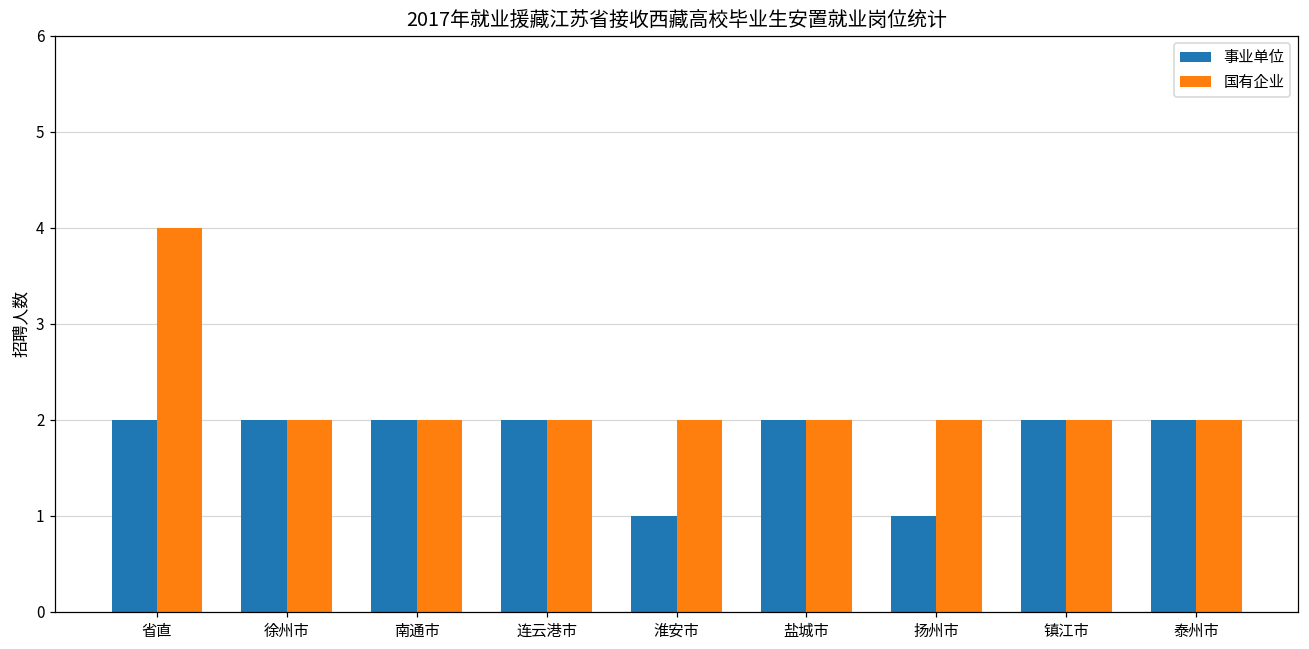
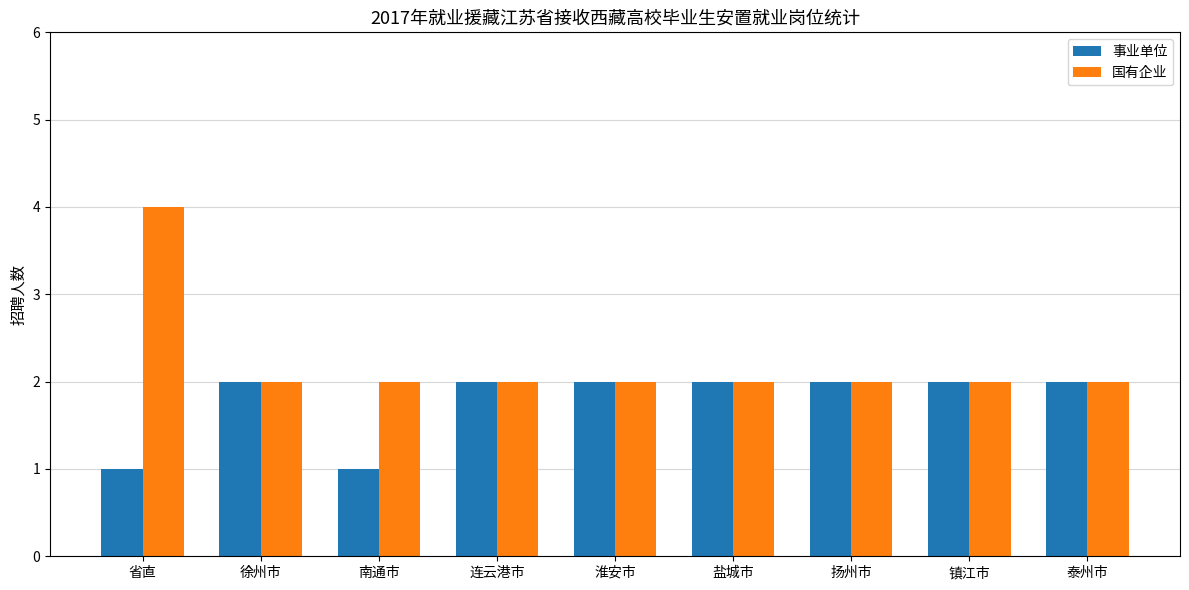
事业单位, 省直: 2 -> 1
事业单位, 南通市: 2 -> 1
事业单位, 淮安市: 1 -> 2
事业单位, 扬州市: 1 -> 2
